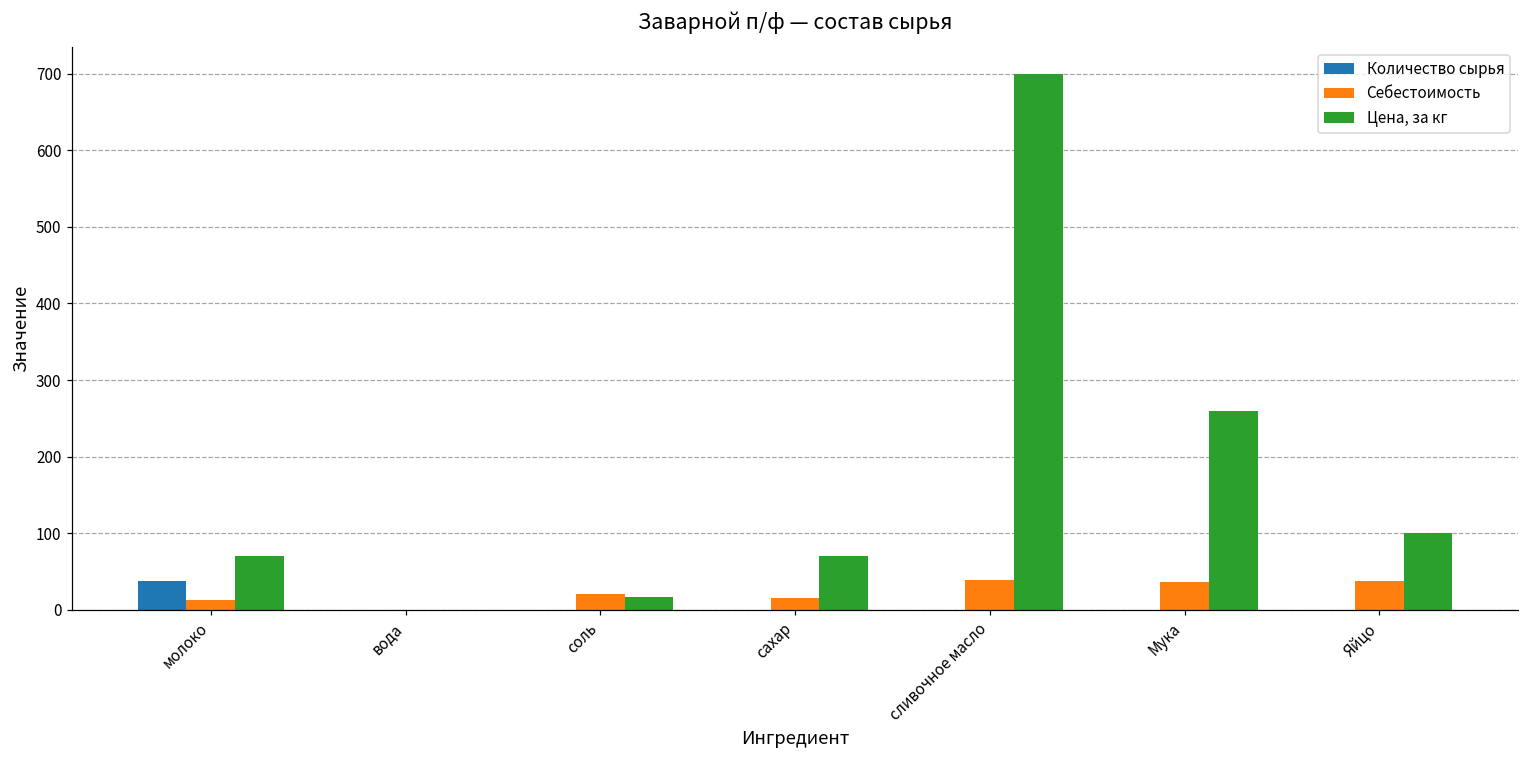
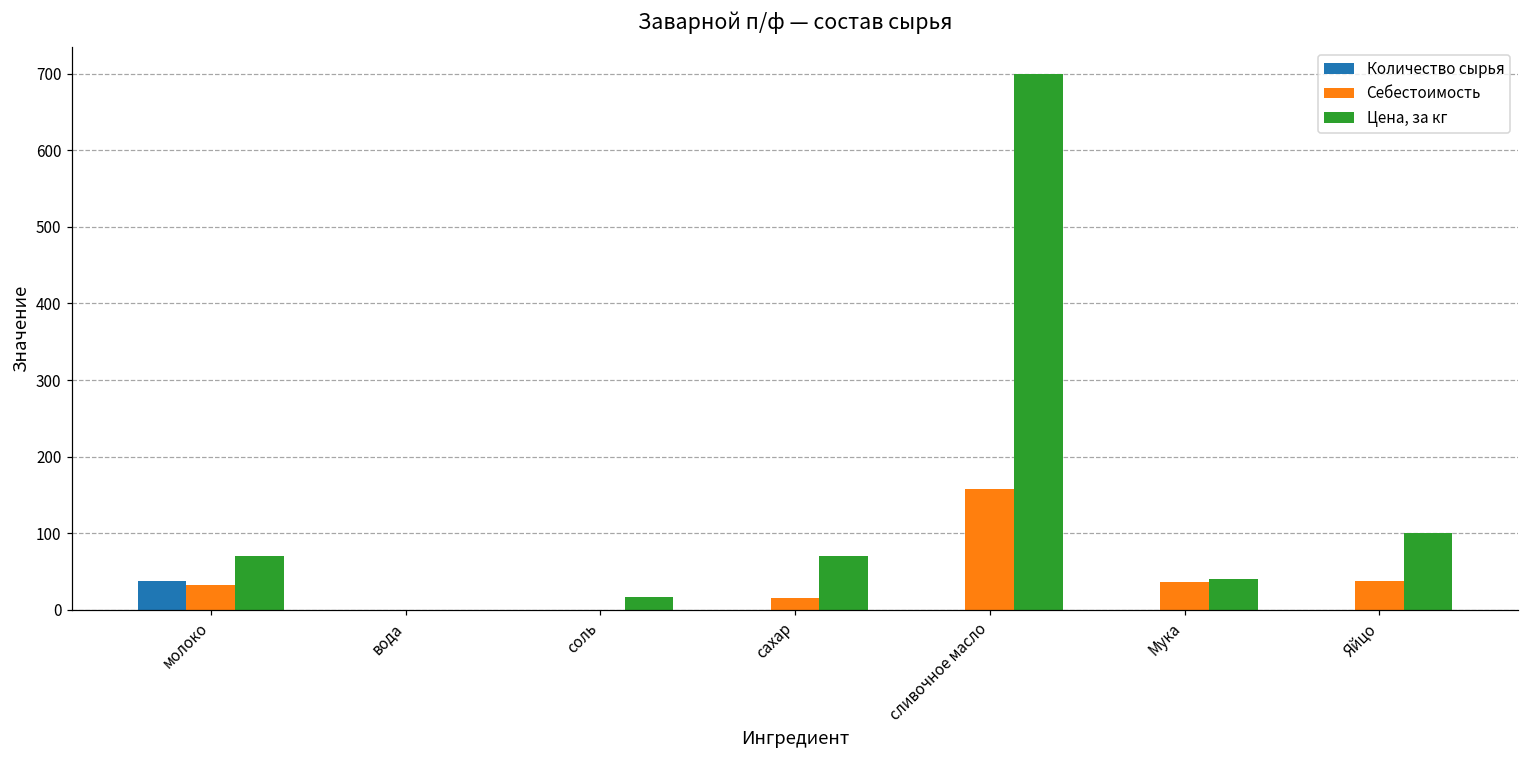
Себестоимость, молоко: 10 -> 30
Себестоимость, соль: 20 -> 0
Себестоимость, сливочное масло: 40 -> 160
Цена, за кг, Мука: 260 -> 40
